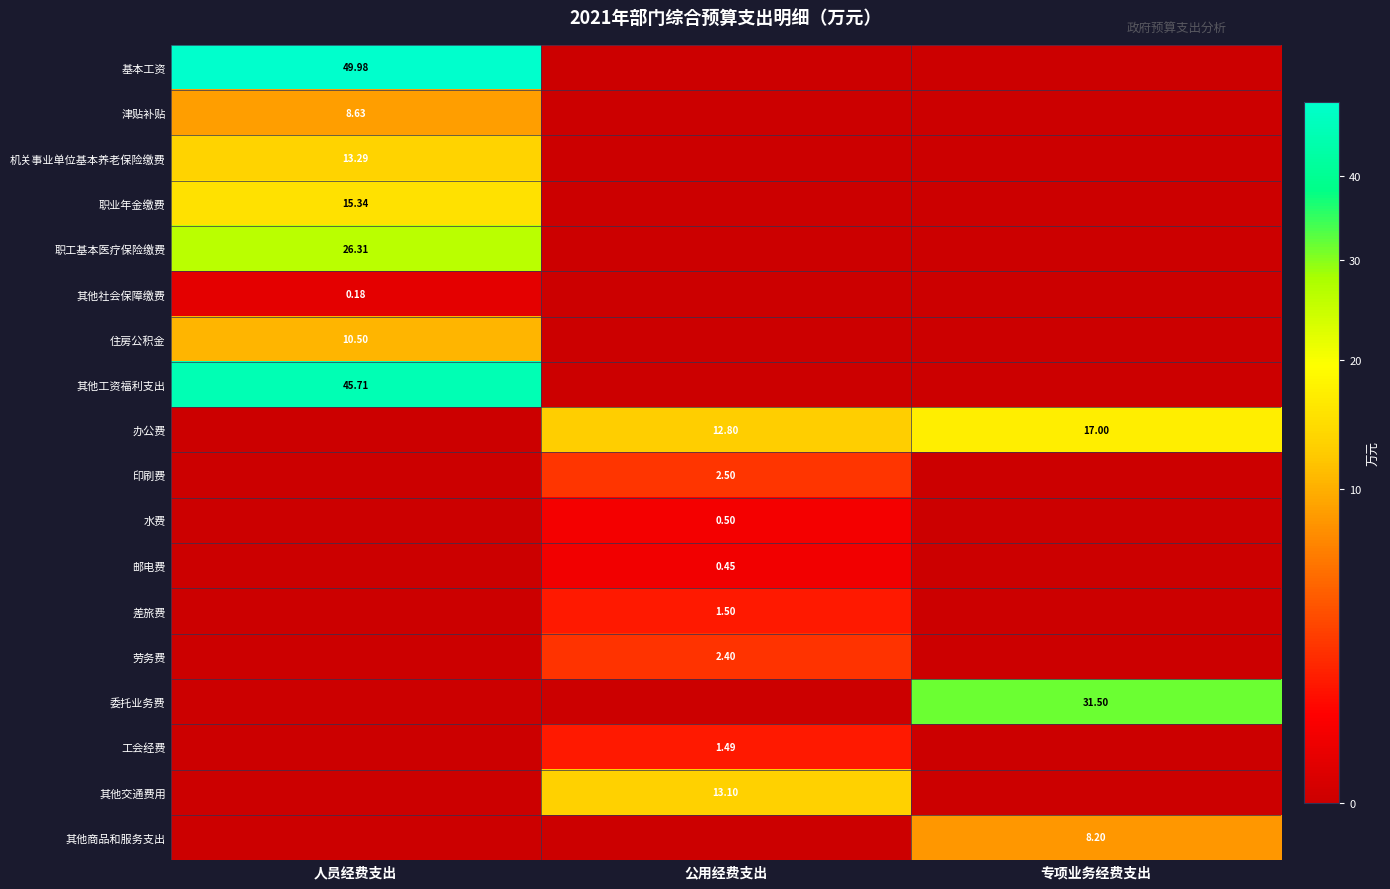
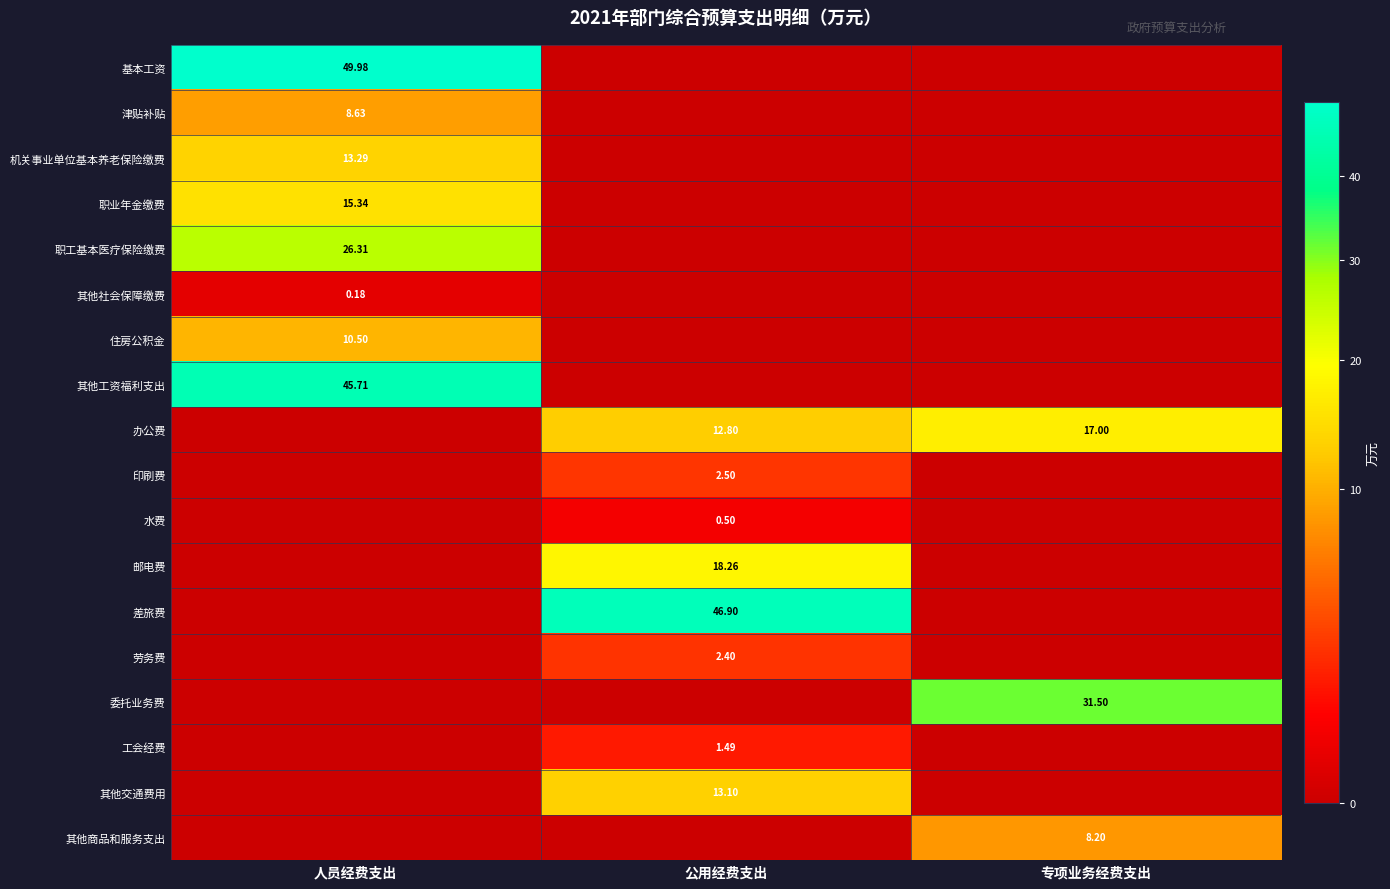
邮电费, 公用经费支出: 0.45 -> 18.26
差旅费, 公用经费支出: 1.50 -> 46.90
